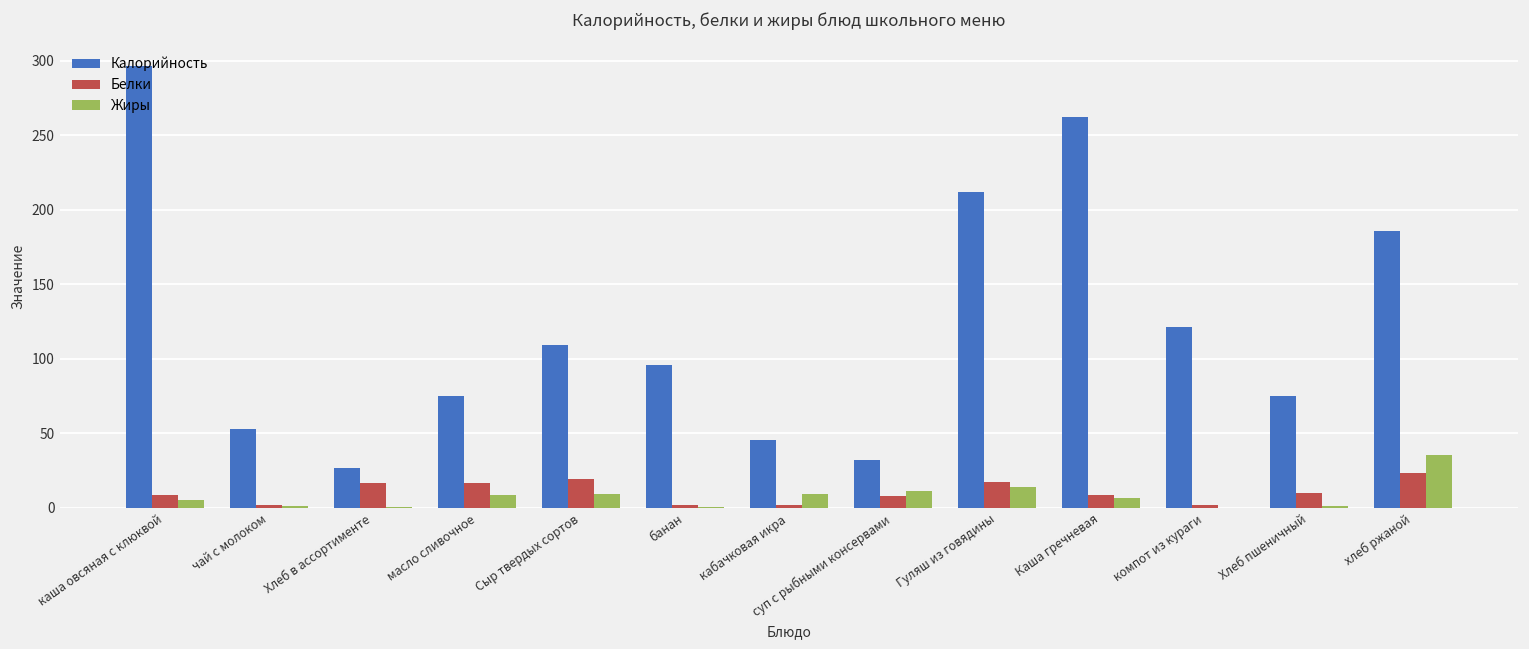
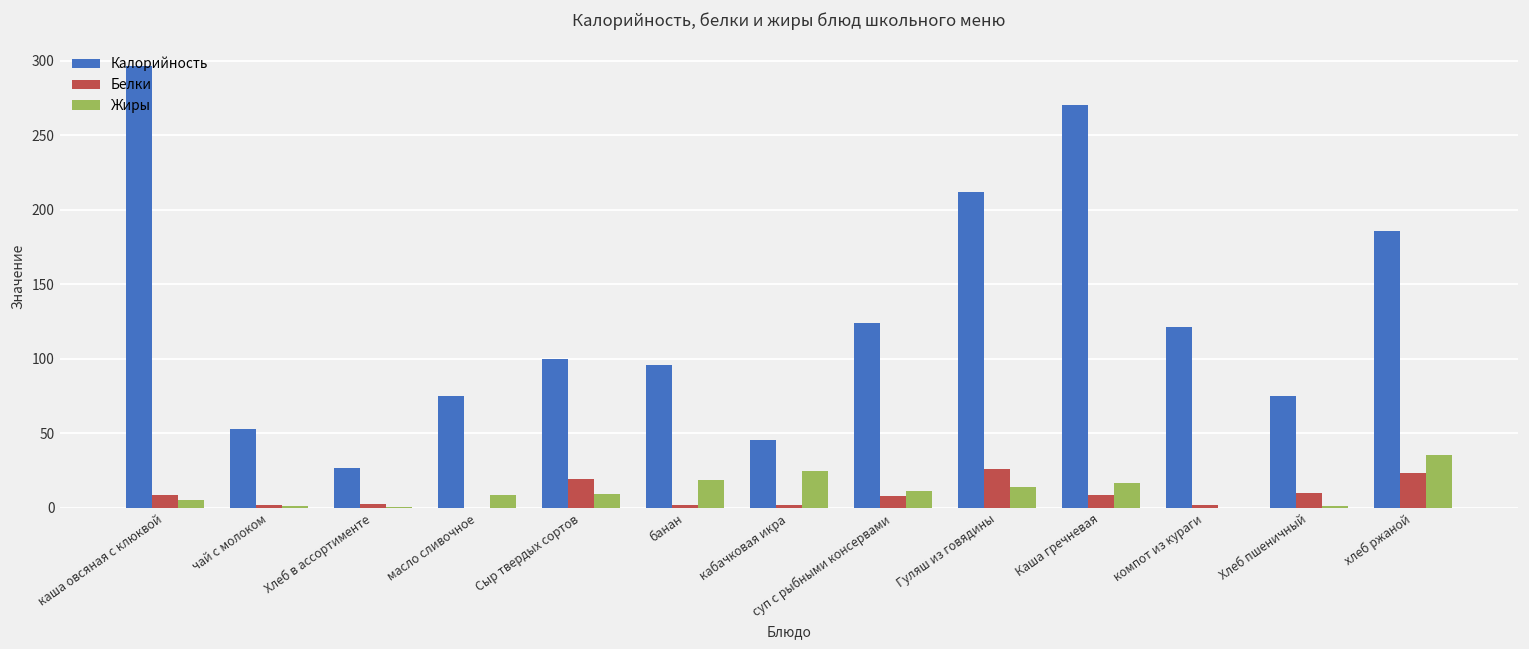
Белки, Хлеб в ассортименте: 17 -> 2
Белки, масло сливочное: 17 -> 0
Калорийность, Сыр твердых сортов: 109 -> 100
Жиры, банан: 1 -> 19
Жиры, кабачковая икра: 9 -> 25
Калорийность, суп с рыбными консервами: 32 -> 124
Белки, Гуляш из говядины: 17 -> 26
Калорийность, Каша гречневая: 262 -> 271
Жиры, Каша гречневая: 7 -> 17
